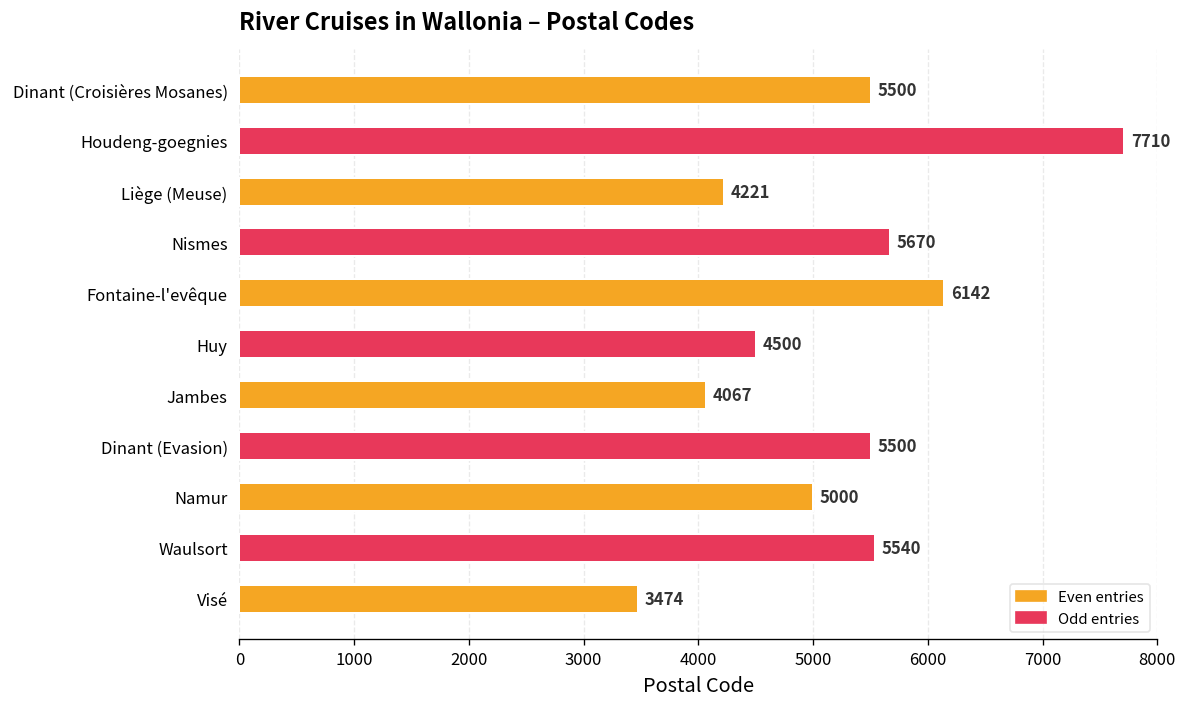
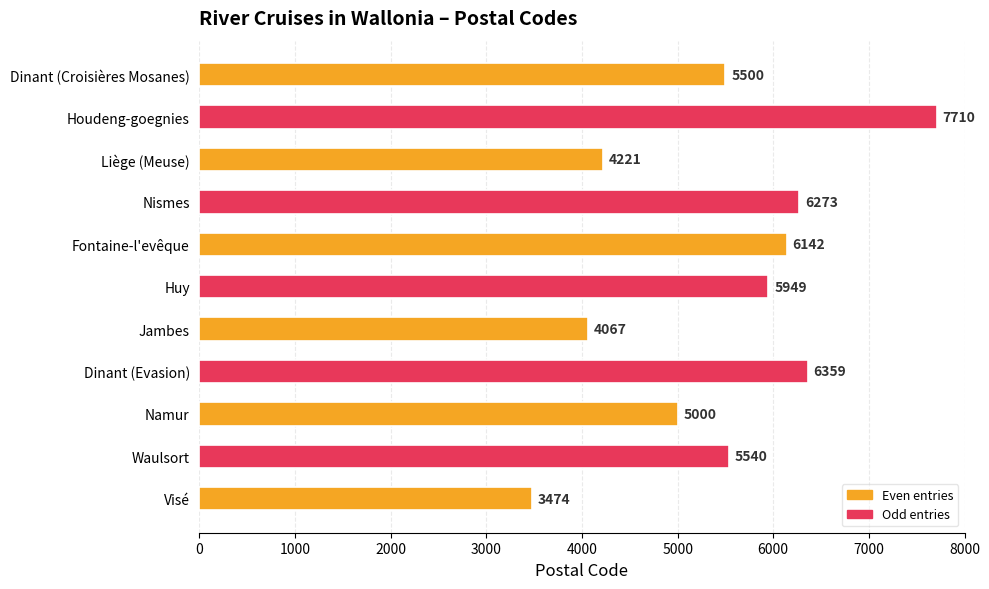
Nismes: 5670 -> 6273
Huy: 4500 -> 5949
Dinant (Evasion): 5500 -> 6359
